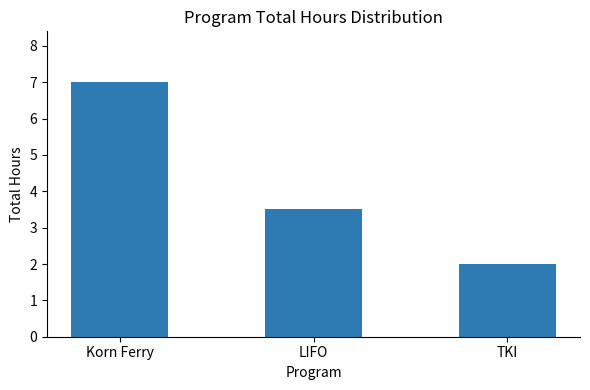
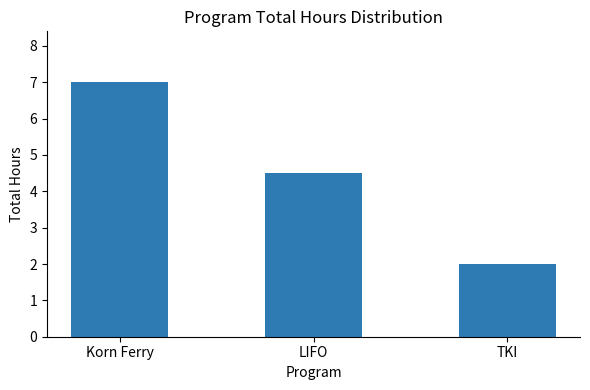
LIFO: 3.5 -> 4.5
